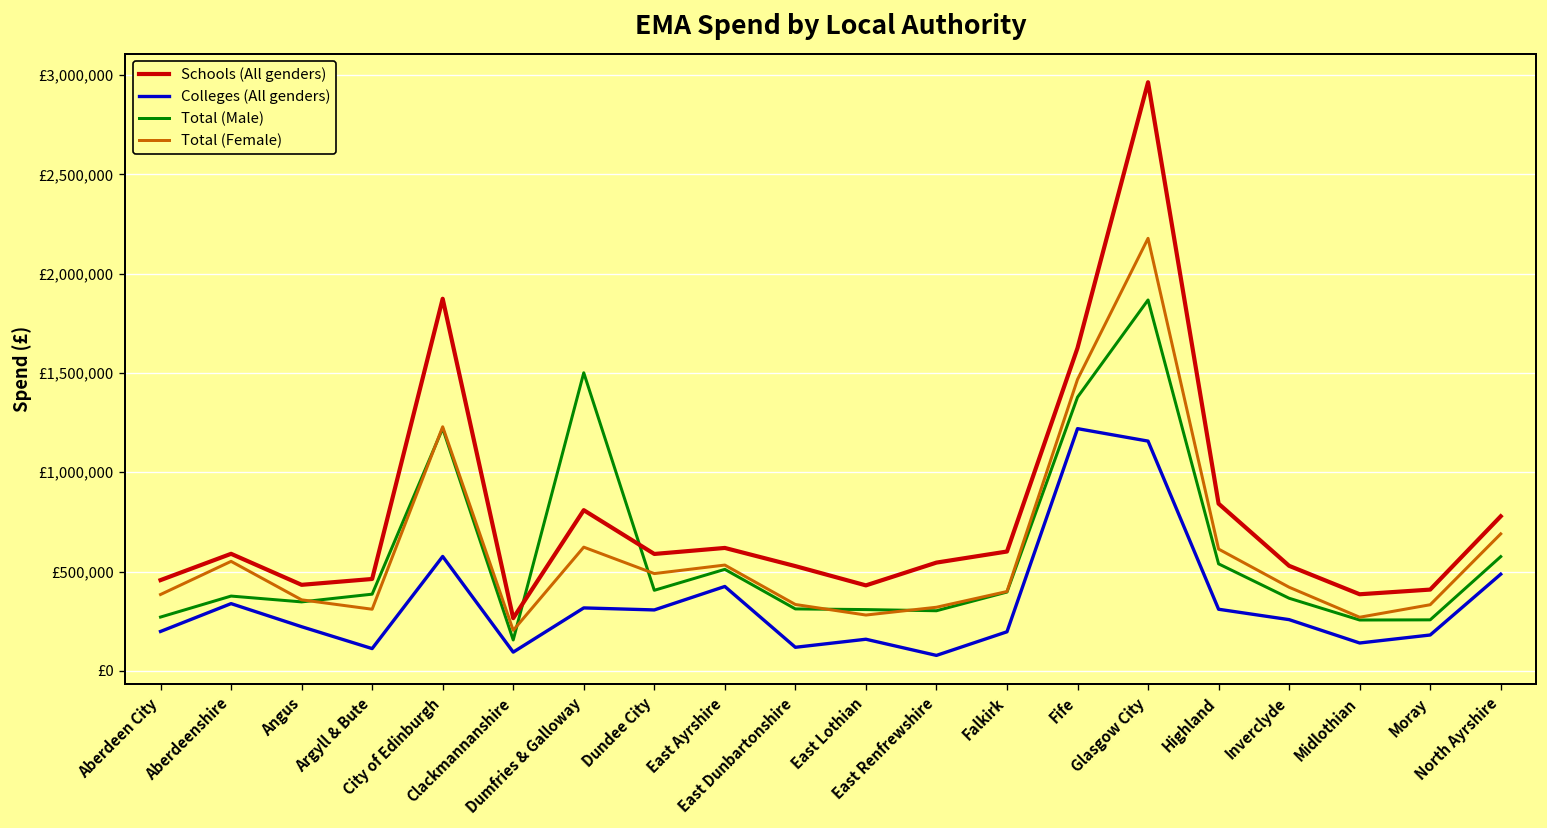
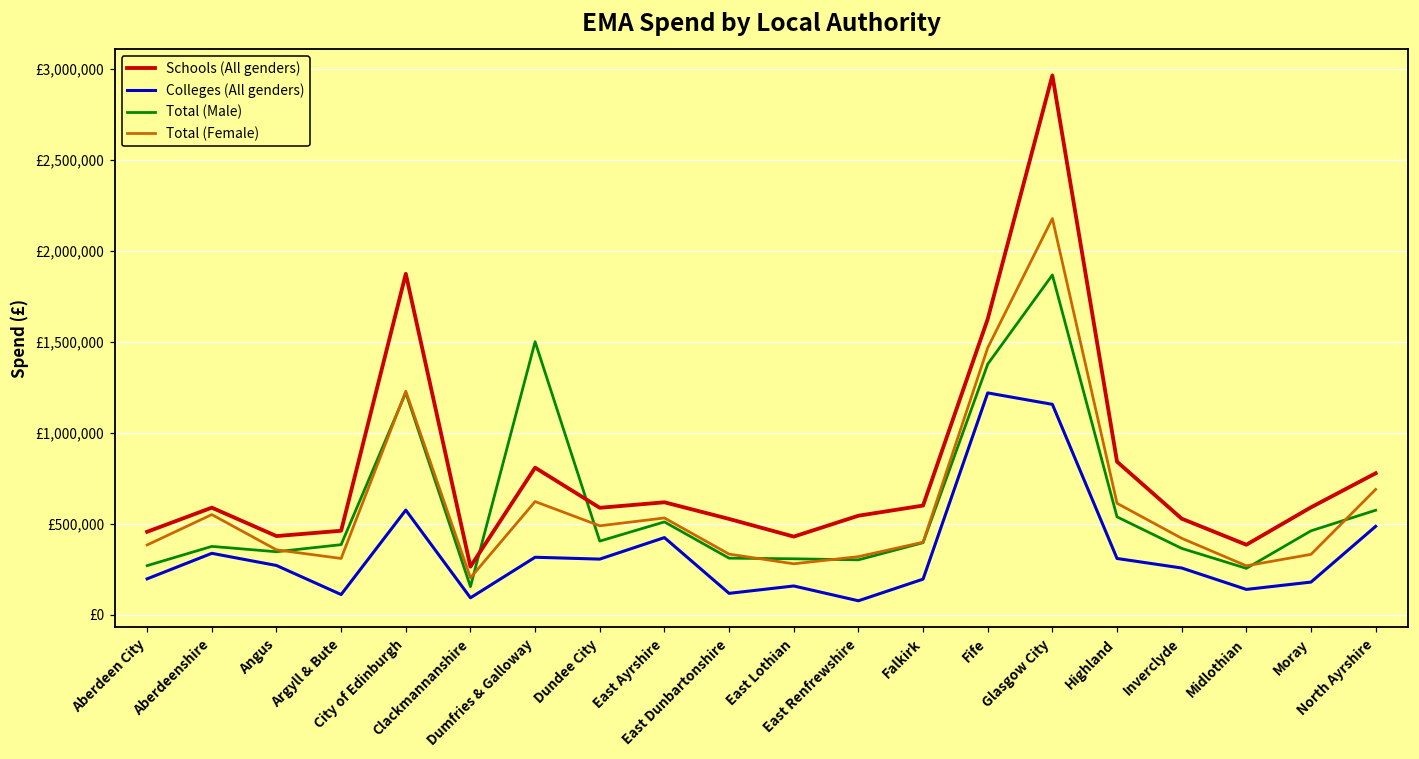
Colleges (All genders), Angus: £220,000 -> £270,000
Schools (All genders), Moray: £410,000 -> £590,000
Total (Male), Moray: £260,000 -> £460,000
